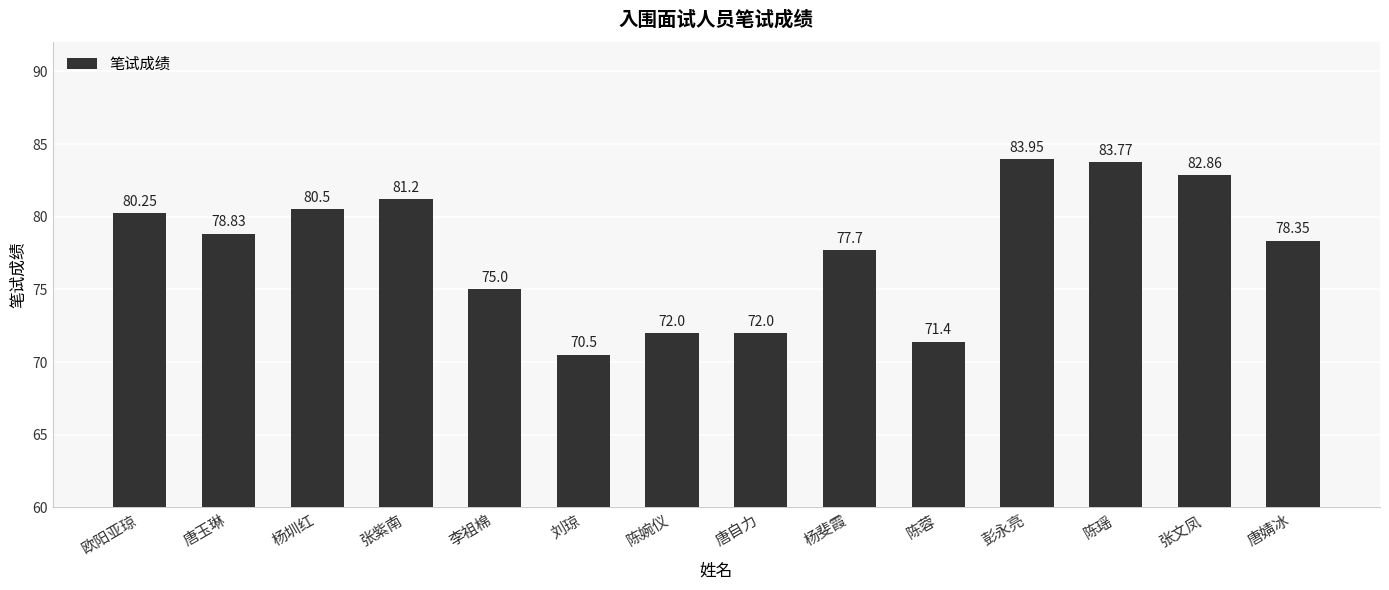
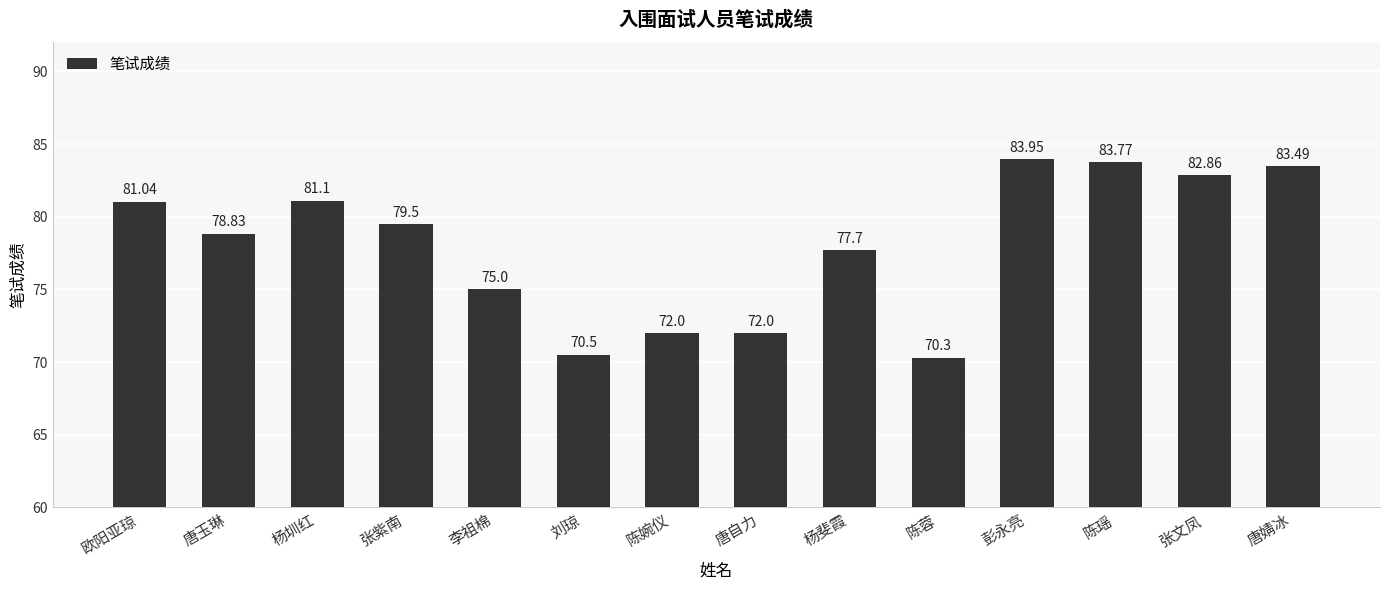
欧阳亚琼: 80.25 -> 81.04
杨圳红: 80.5 -> 81.1
张紫南: 81.2 -> 79.5
陈蓉: 71.4 -> 70.3
唐婧冰: 78.35 -> 83.49
